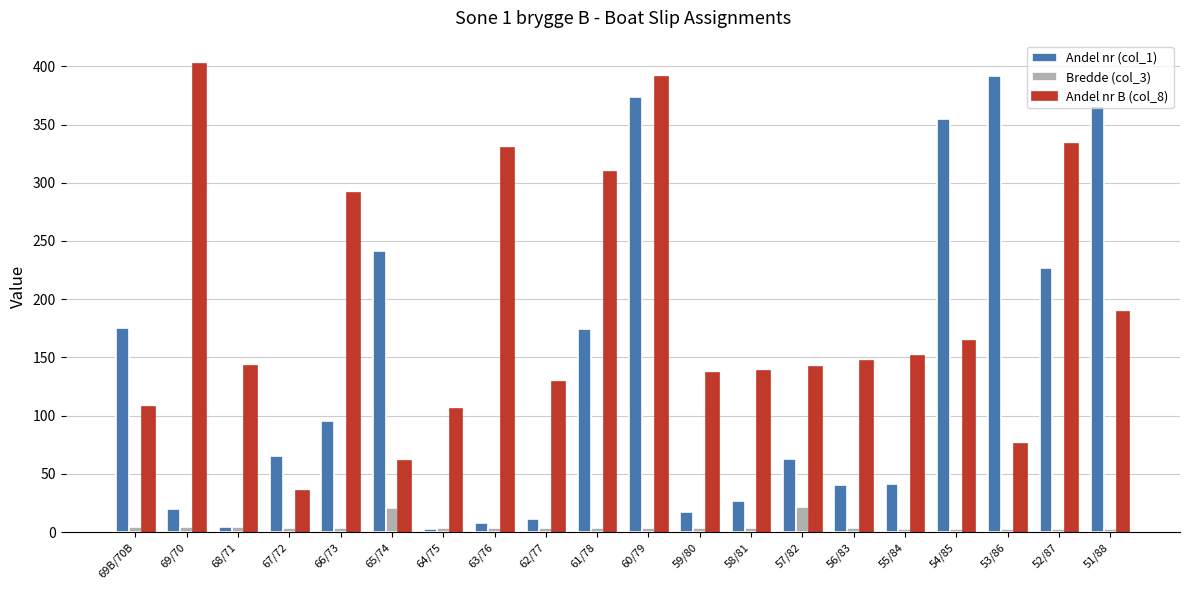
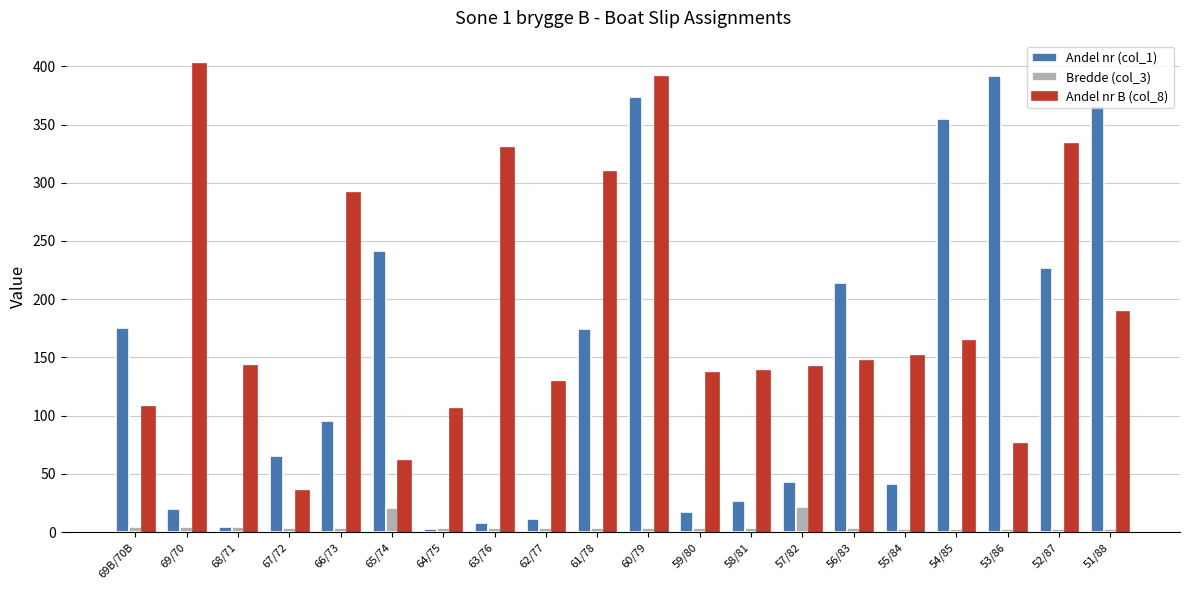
Andel nr (col_1), 57/82: 63 -> 43
Andel nr (col_1), 56/83: 40 -> 214
